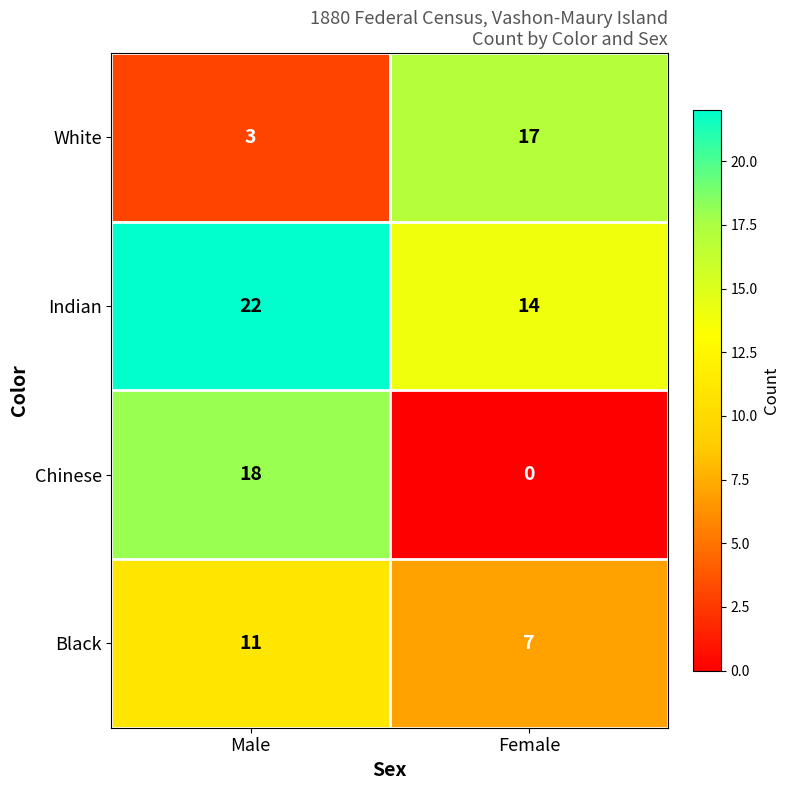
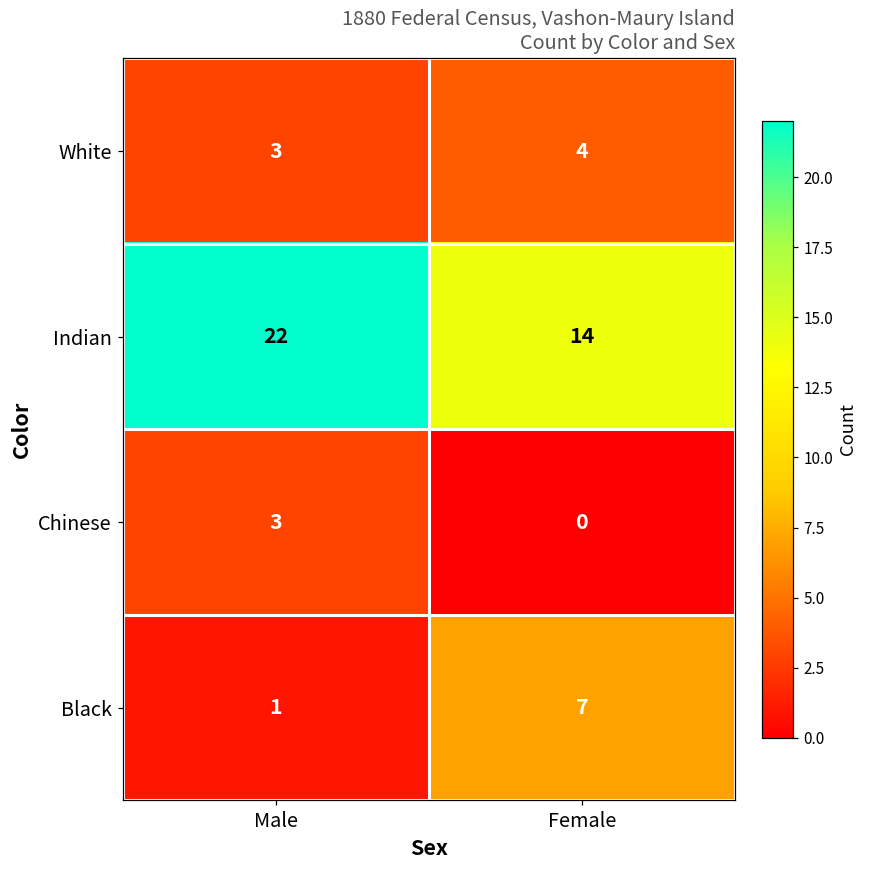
White, Female: 17 -> 4
Chinese, Male: 18 -> 3
Black, Male: 11 -> 1
